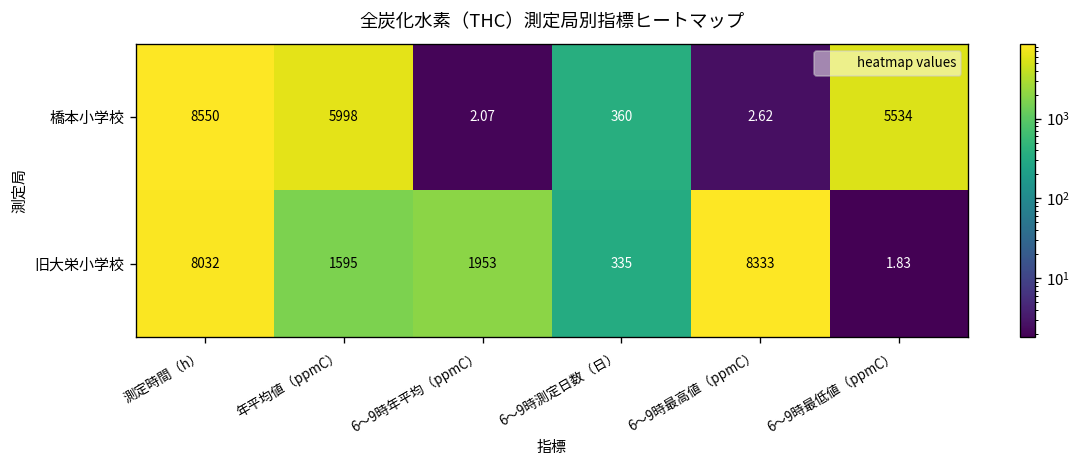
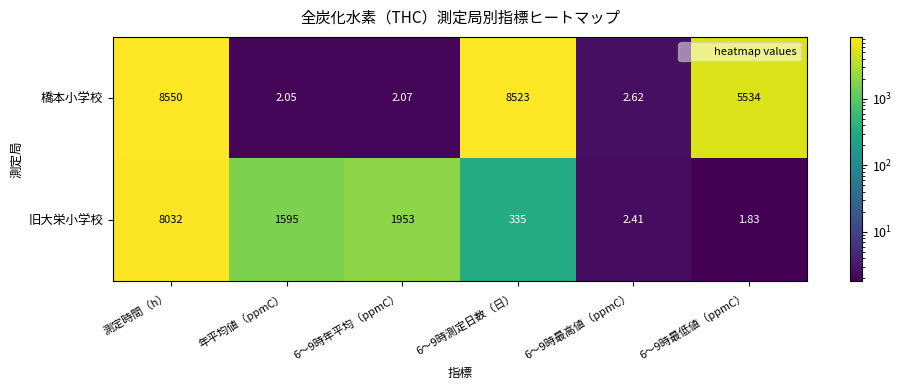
橋本小学校, 年平均値（ppmC）: 5998 -> 2.05
橋本小学校, 6～9時測定日数（日）: 360 -> 8523
旧大栄小学校, 6～9時最高値（ppmC）: 8333 -> 2.41
